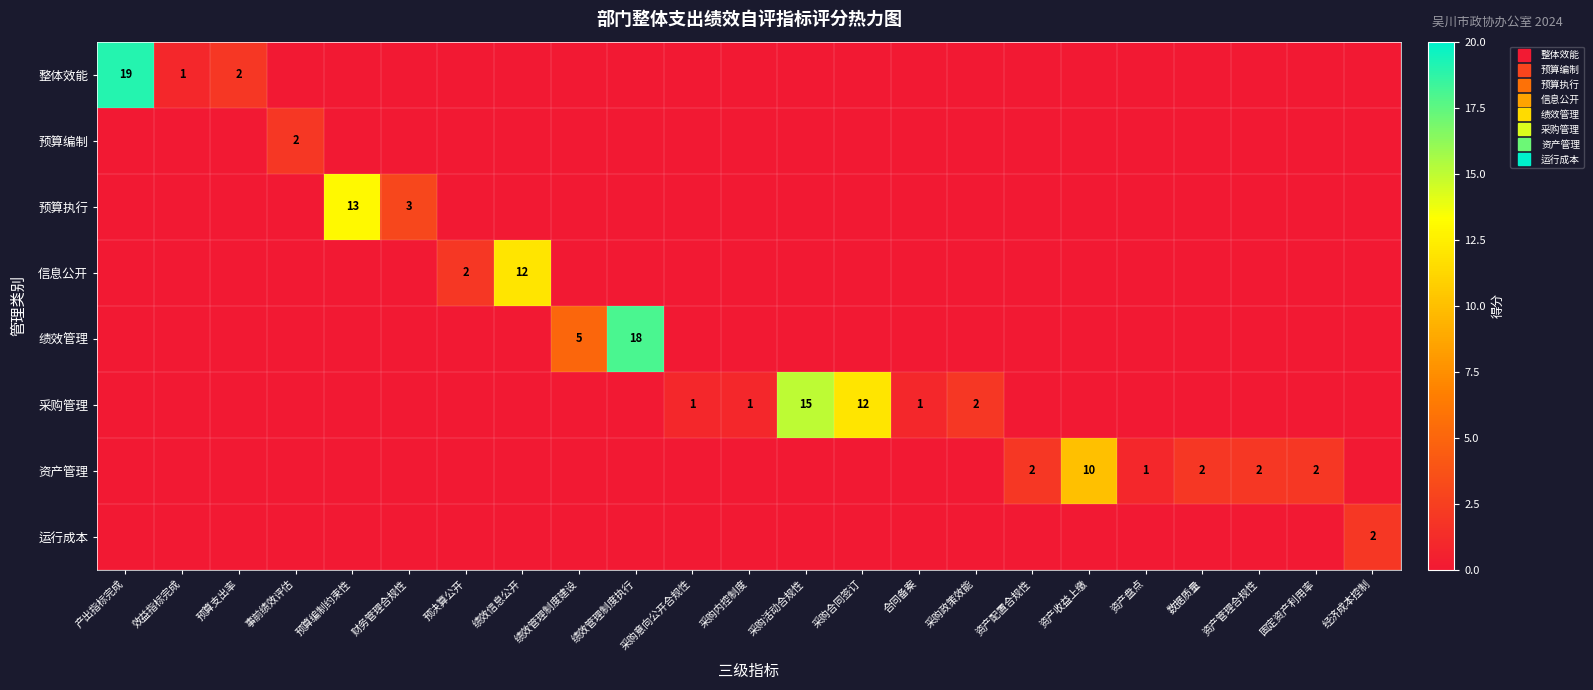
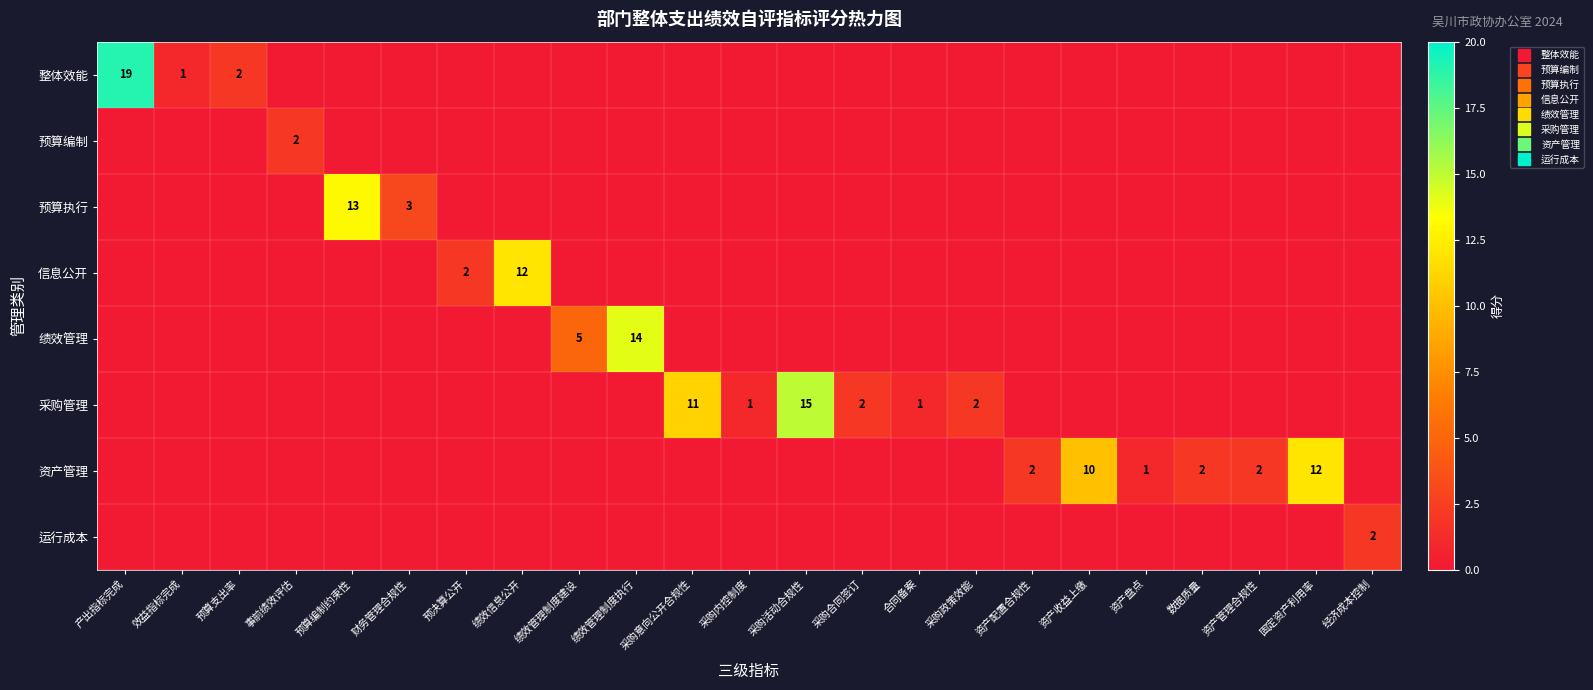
绩效管理, 绩效管理制度执行: 18 -> 14
采购管理, 采购意向公开合规性: 1 -> 11
采购管理, 采购合同签订: 12 -> 2
资产管理, 固定资产利用率: 2 -> 12
